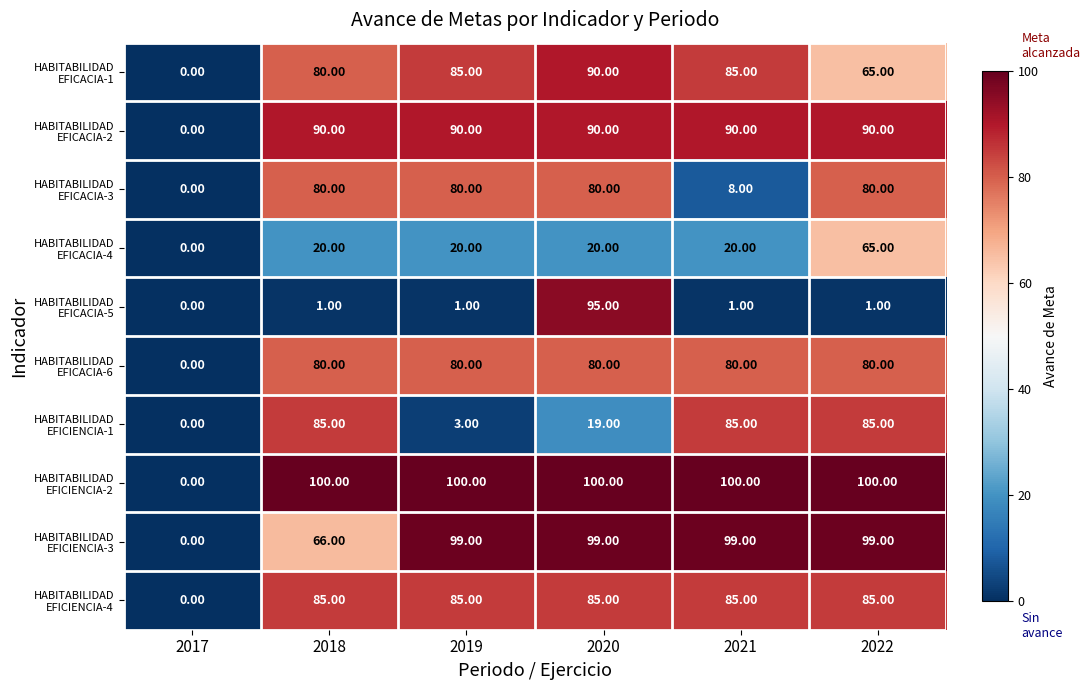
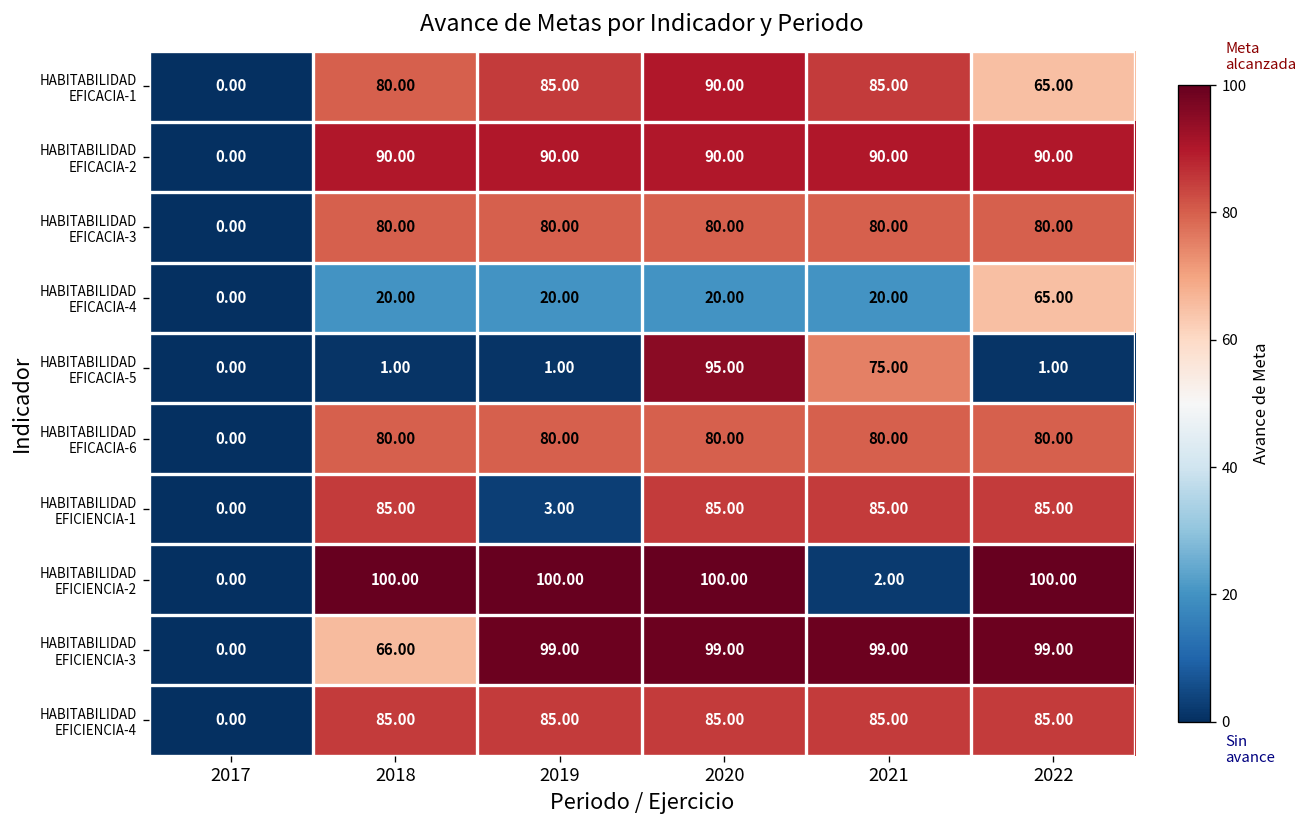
HABITABILIDAD EFICACIA-3, 2021: 8.00 -> 80.00
HABITABILIDAD EFICACIA-5, 2021: 1.00 -> 75.00
HABITABILIDAD EFICIENCIA-1, 2020: 19.00 -> 85.00
HABITABILIDAD EFICIENCIA-2, 2021: 100.00 -> 2.00
